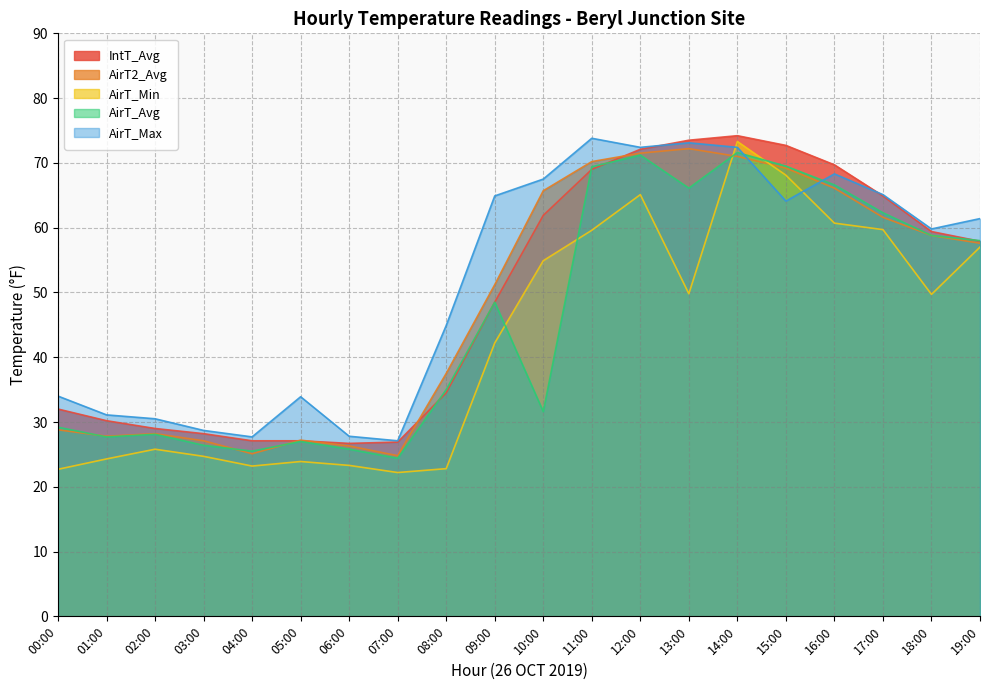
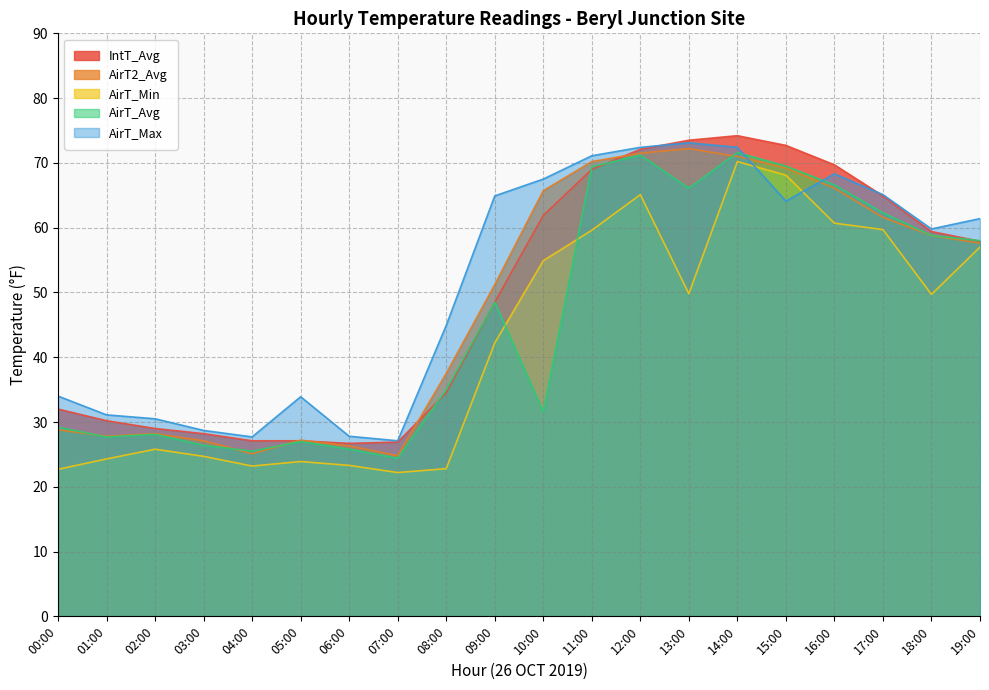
AirT_Max, 11:00: 74 -> 71
AirT_Min, 14:00: 73 -> 70
